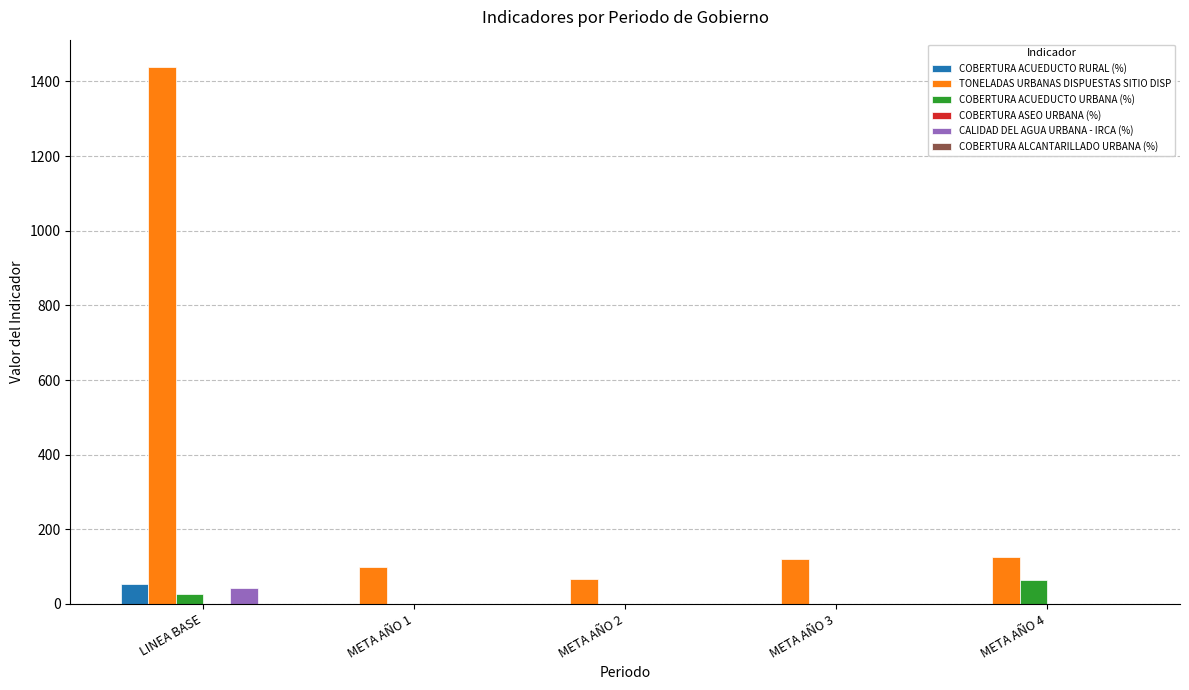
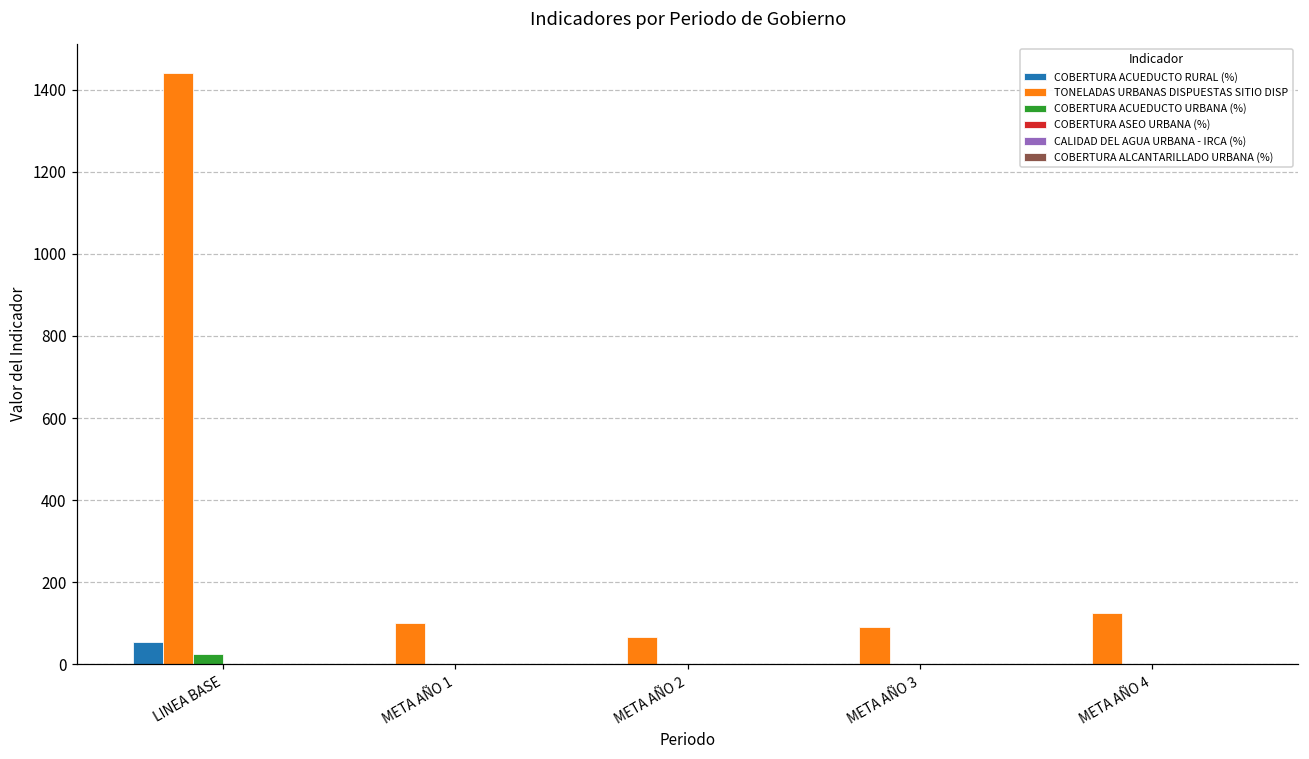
CALIDAD DEL AGUA URBANA - IRCA (%), LINEA BASE: 40 -> 0
TONELADAS URBANAS DISPUESTAS SITIO DISP, META AÑO 3: 120 -> 90
COBERTURA ACUEDUCTO URBANA (%), META AÑO 4: 60 -> 0
